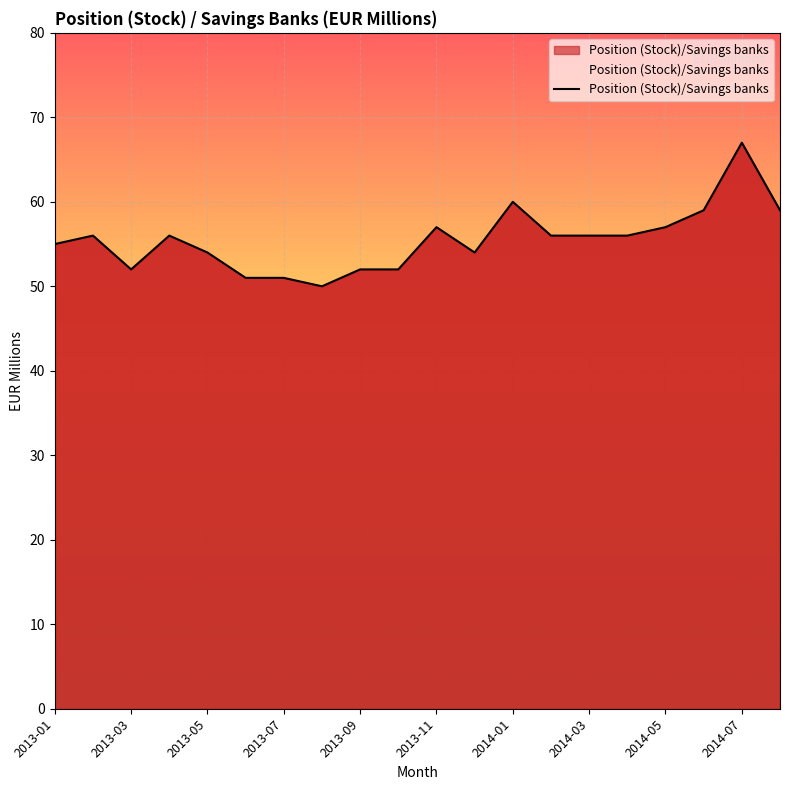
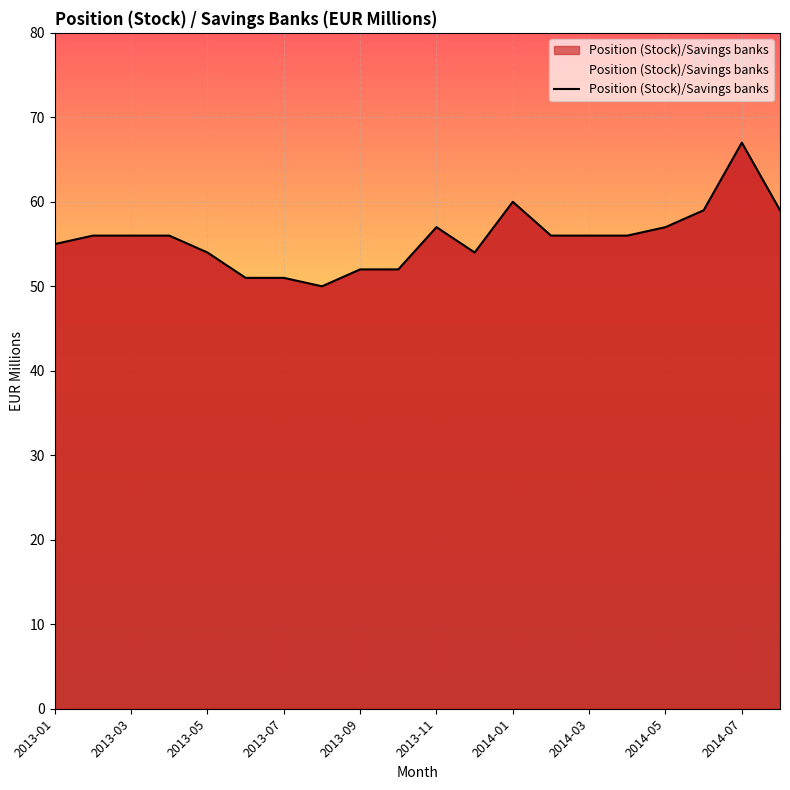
2013-03: 52 -> 56
